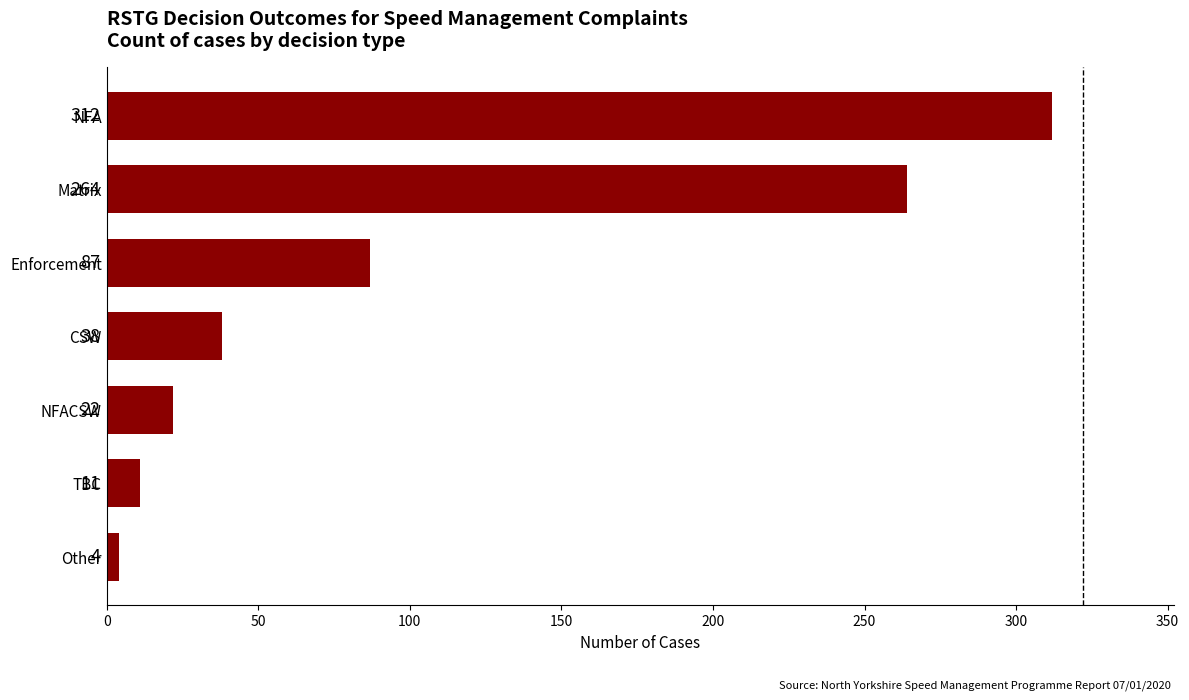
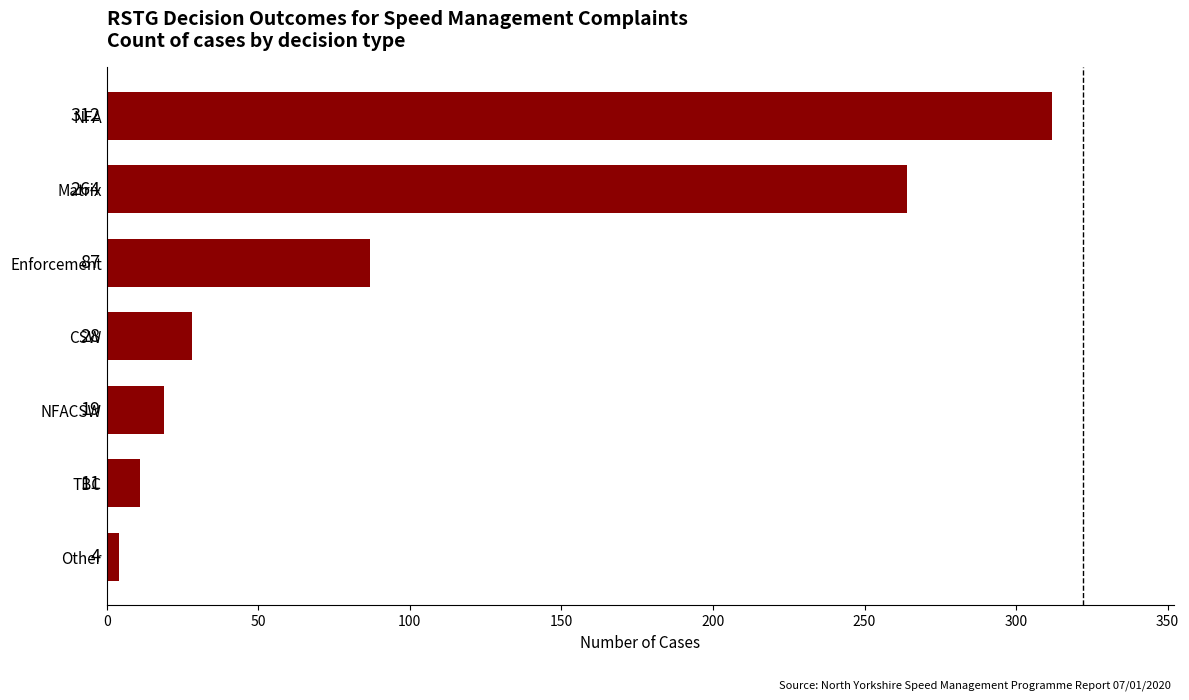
CSW: 38 -> 28
NFACSW: 22 -> 19
